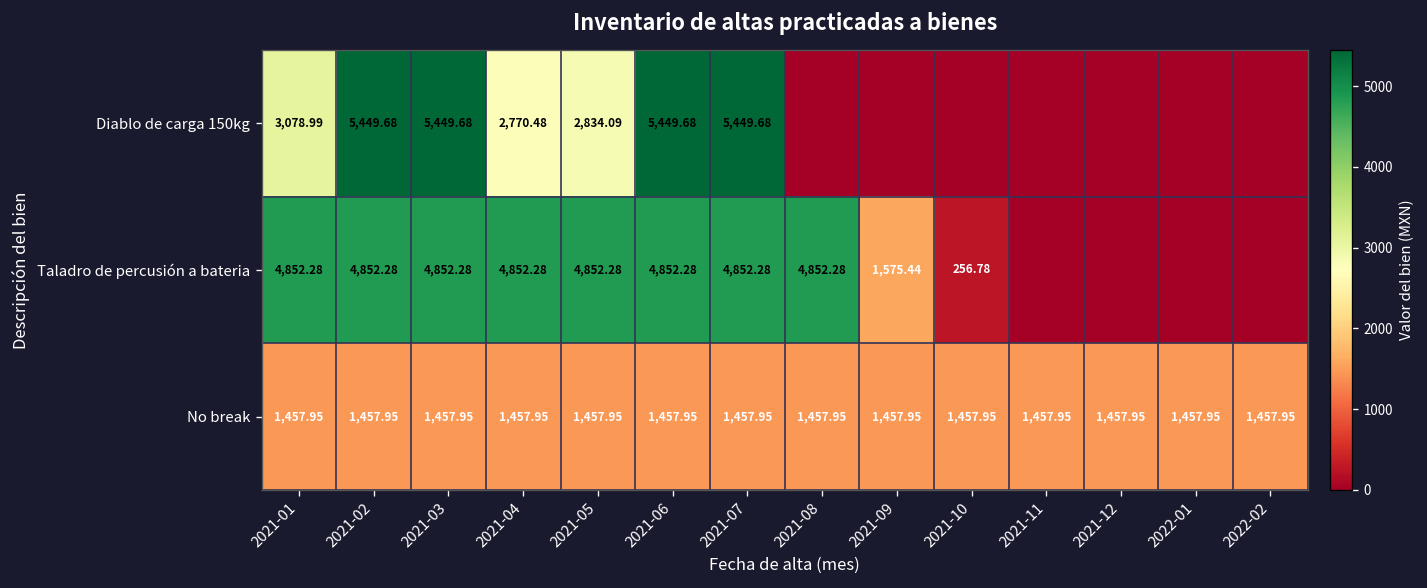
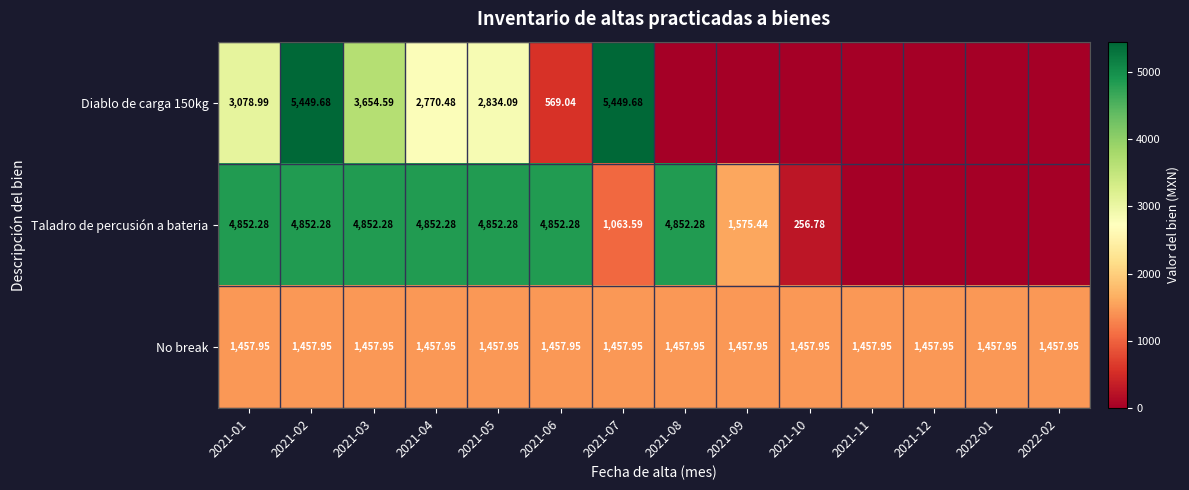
Diablo de carga 150kg, 2021-03: 5,449.68 -> 3,654.59
Diablo de carga 150kg, 2021-06: 5,449.68 -> 569.04
Taladro de percusión a bateria, 2021-07: 4,852.28 -> 1,063.59
